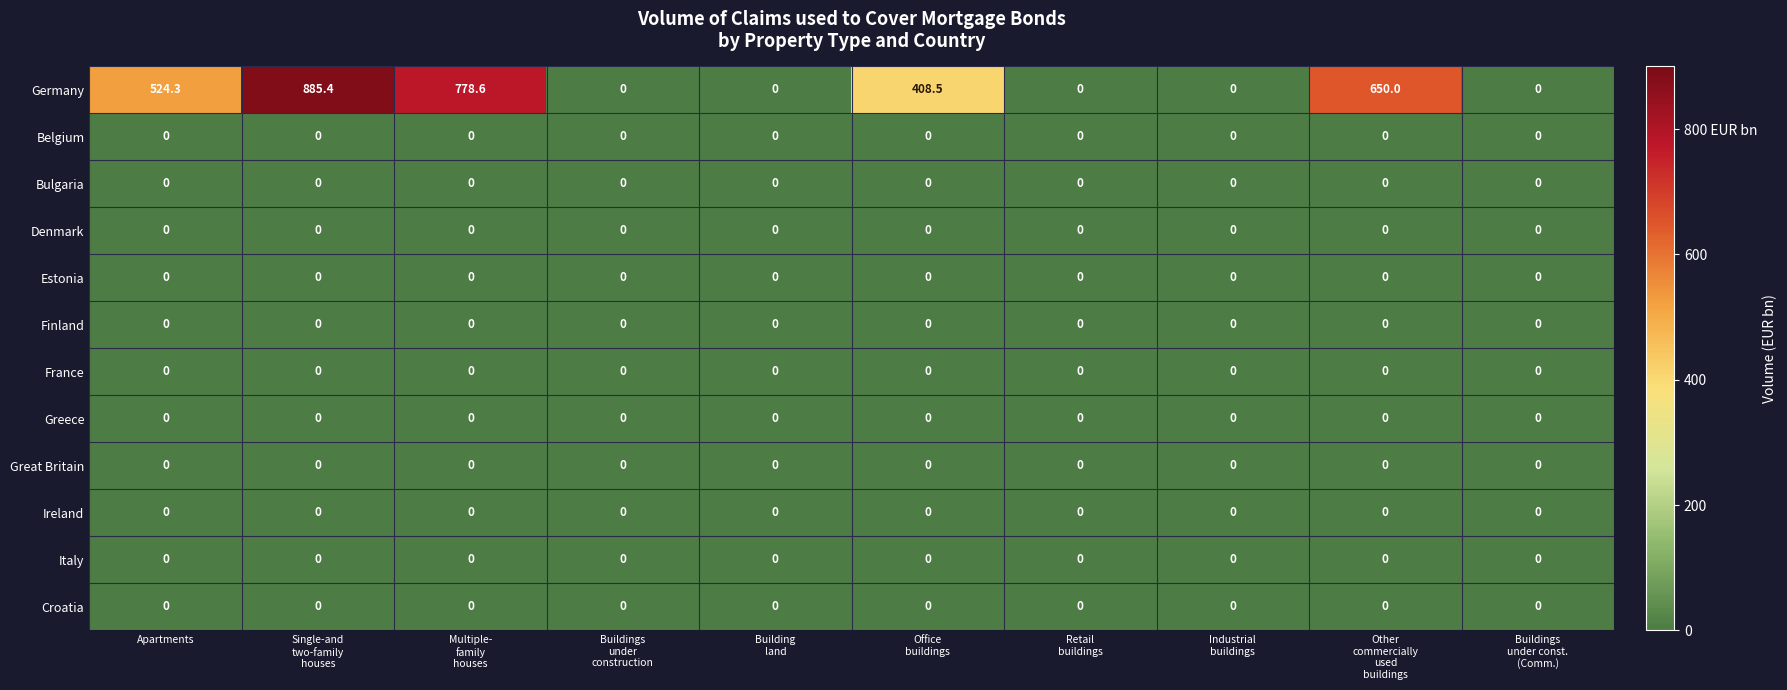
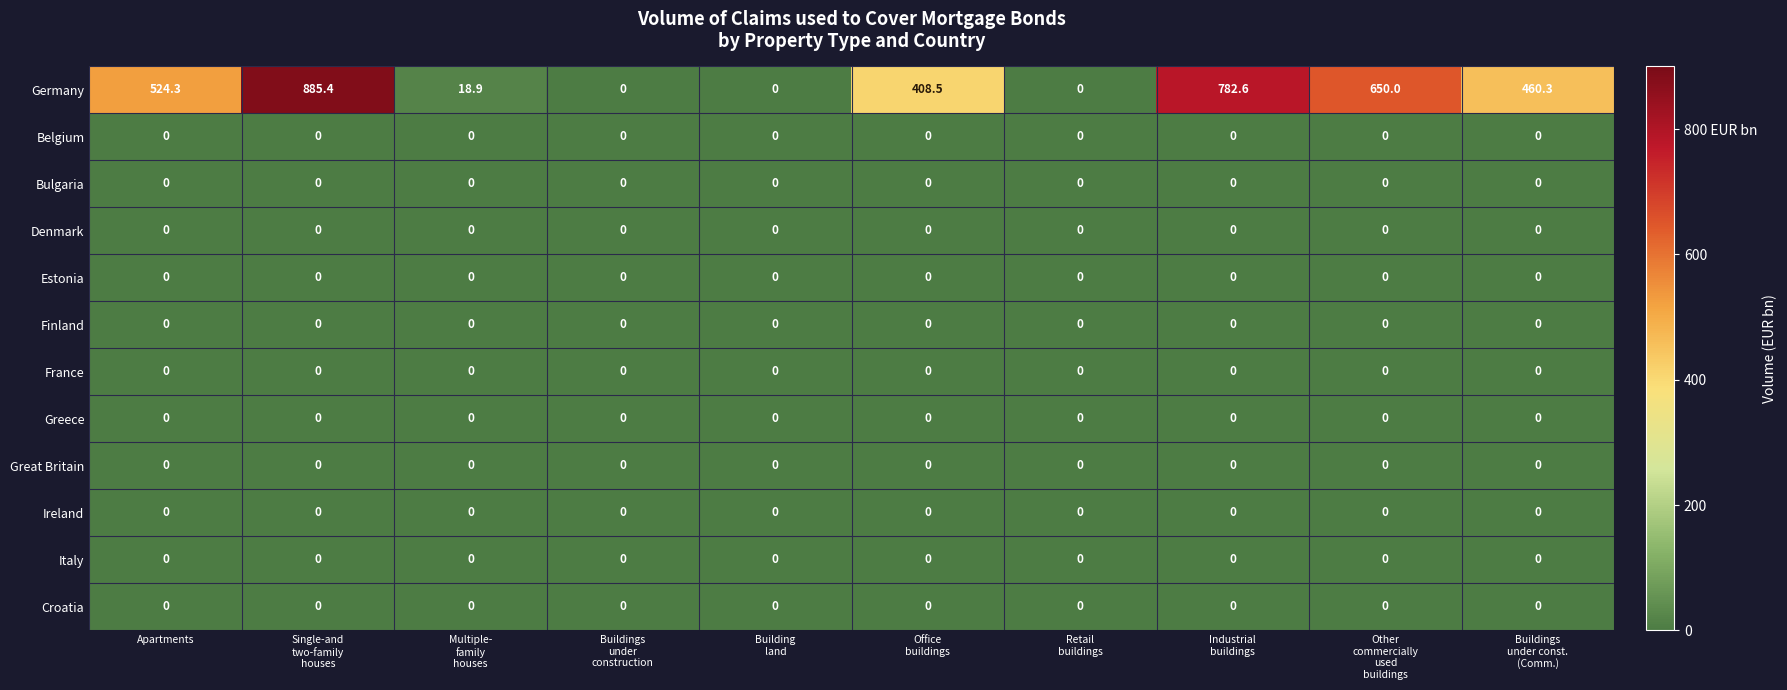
Germany, Multiple- family houses: 778.6 -> 18.9
Germany, Industrial buildings: 0 -> 782.6
Germany, Buildings under const. (Comm.): 0 -> 460.3
